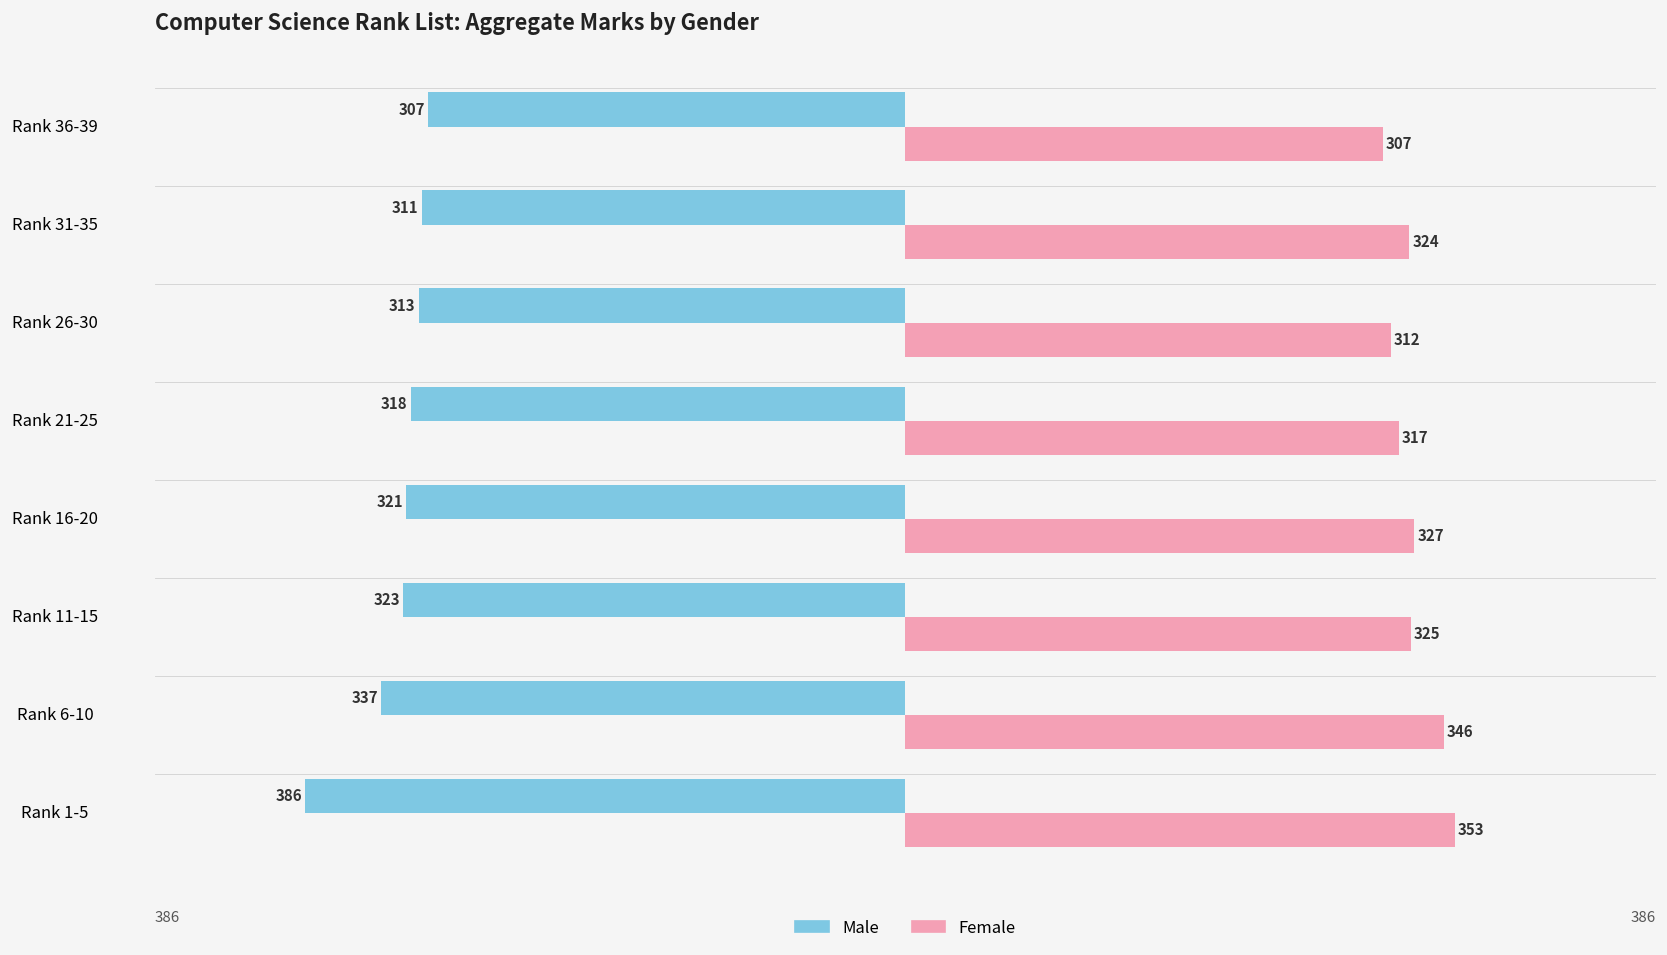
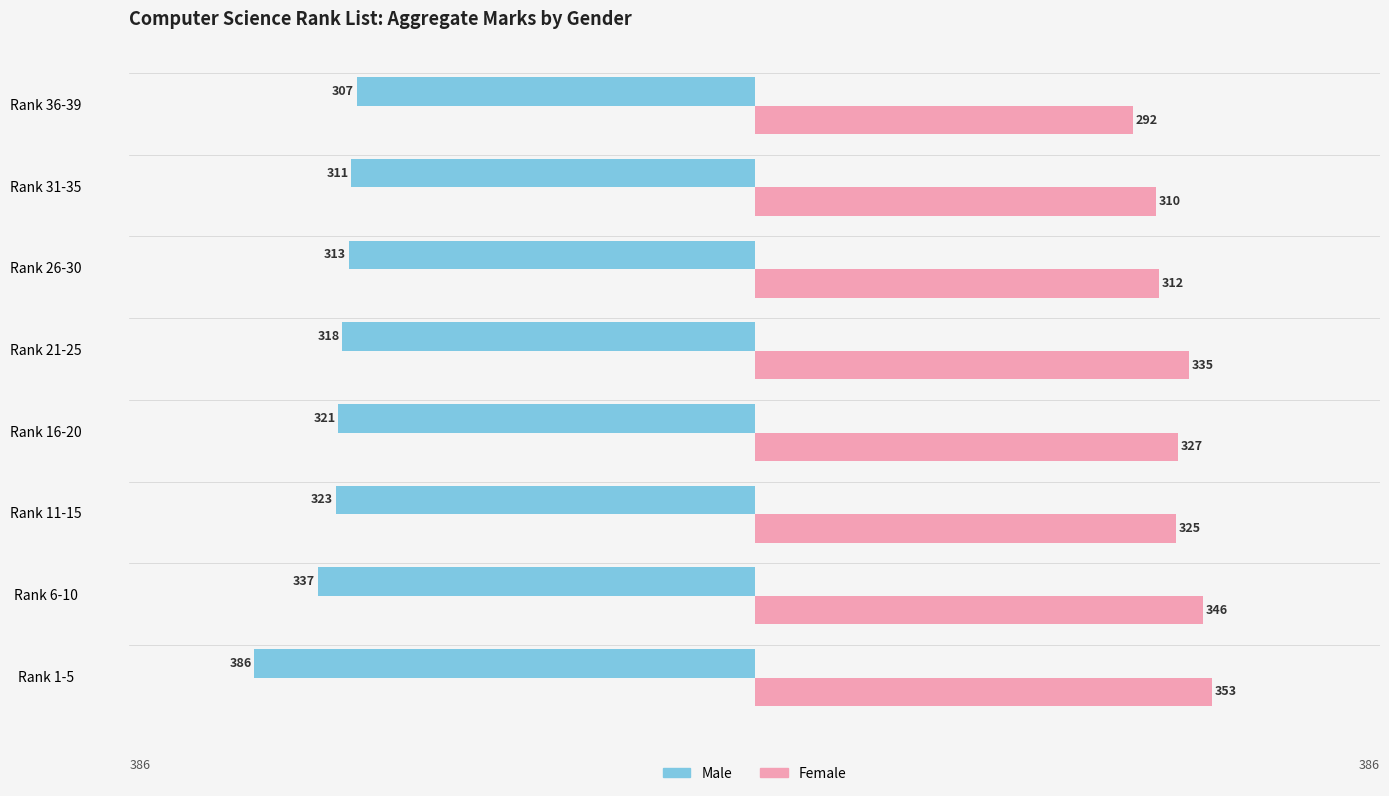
Female, Rank 36-39: 307 -> 292
Female, Rank 31-35: 324 -> 310
Female, Rank 21-25: 317 -> 335
